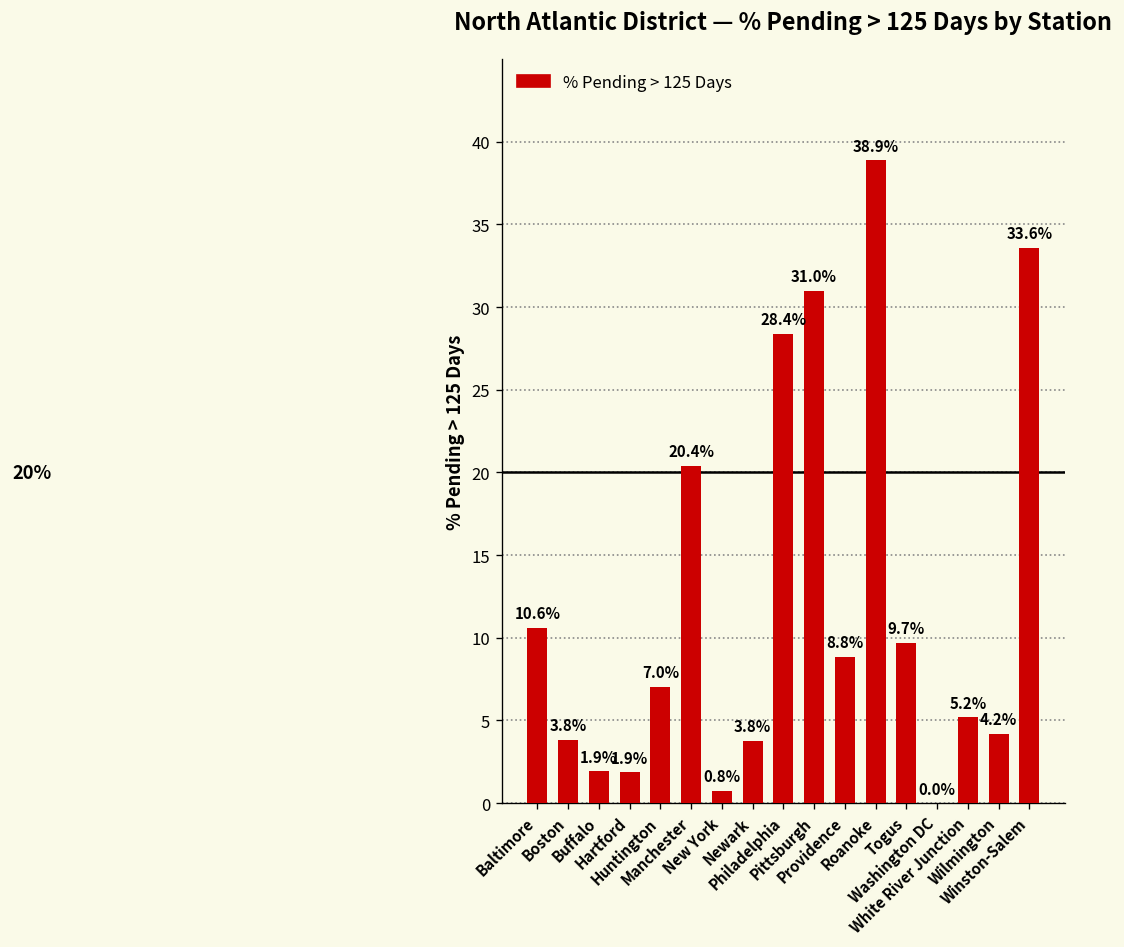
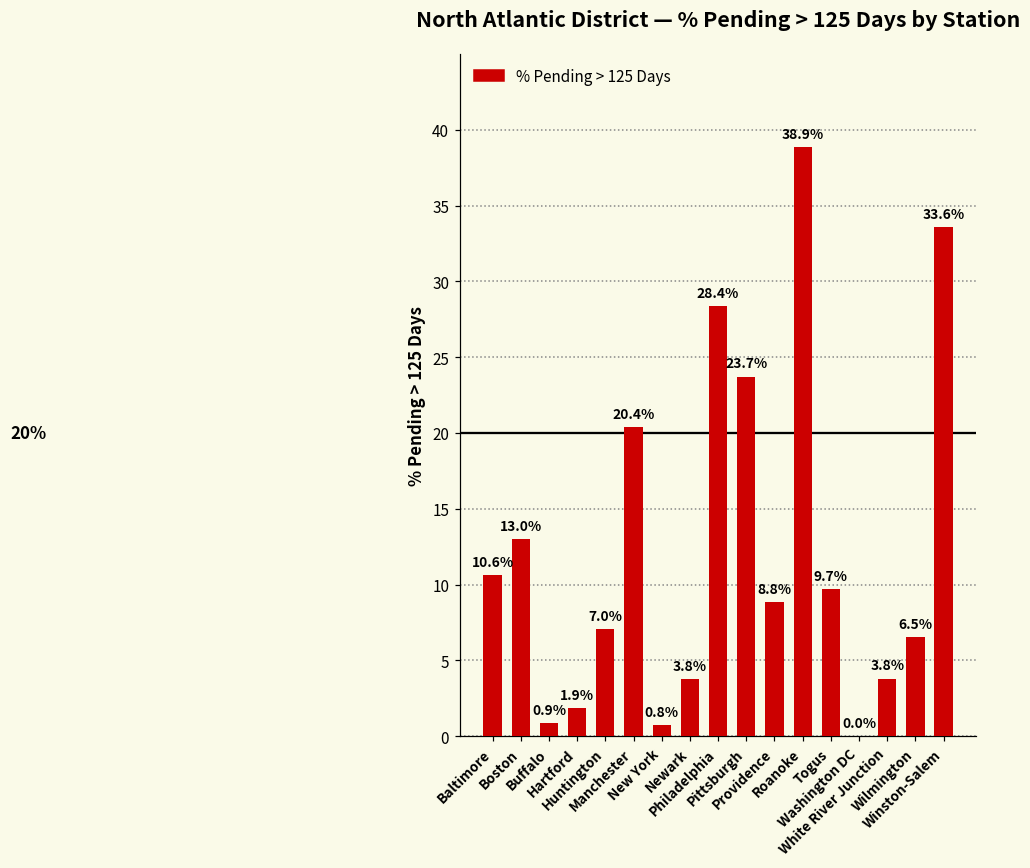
Boston: 3.8% -> 13.0%
Buffalo: 1.9% -> 0.9%
Pittsburgh: 31.0% -> 23.7%
White River Junction: 5.2% -> 3.8%
Wilmington: 4.2% -> 6.5%
